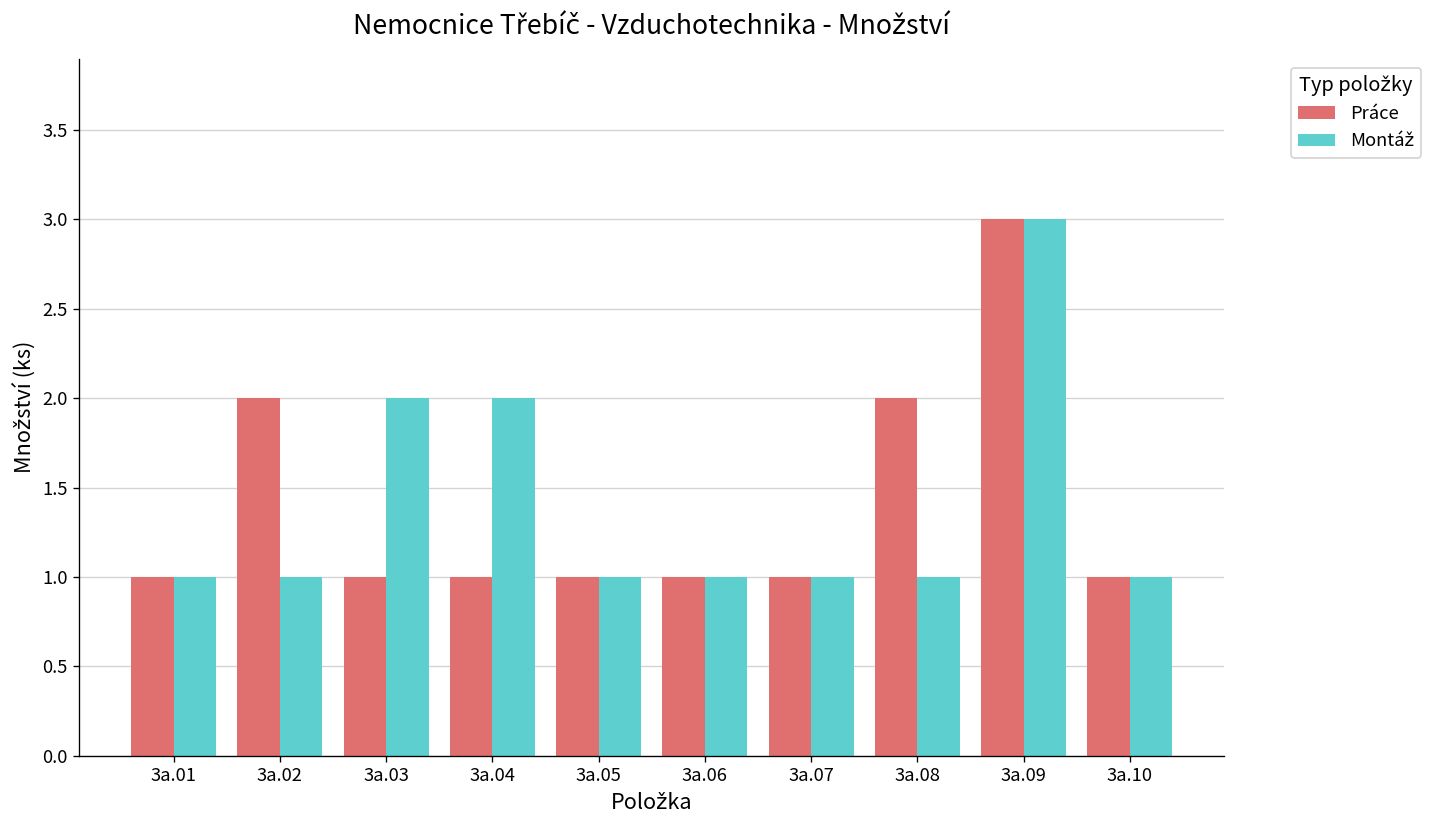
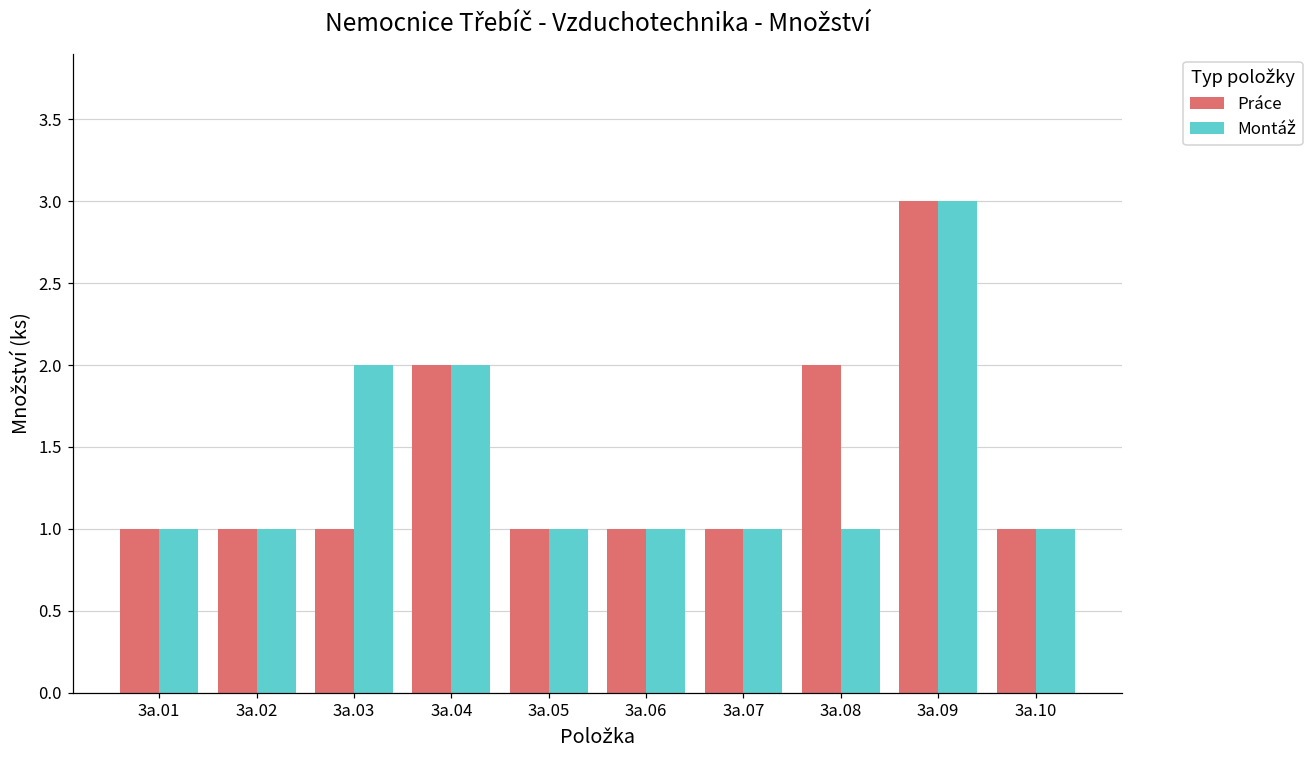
Práce, 3a.02: 2 -> 1
Práce, 3a.04: 1 -> 2
